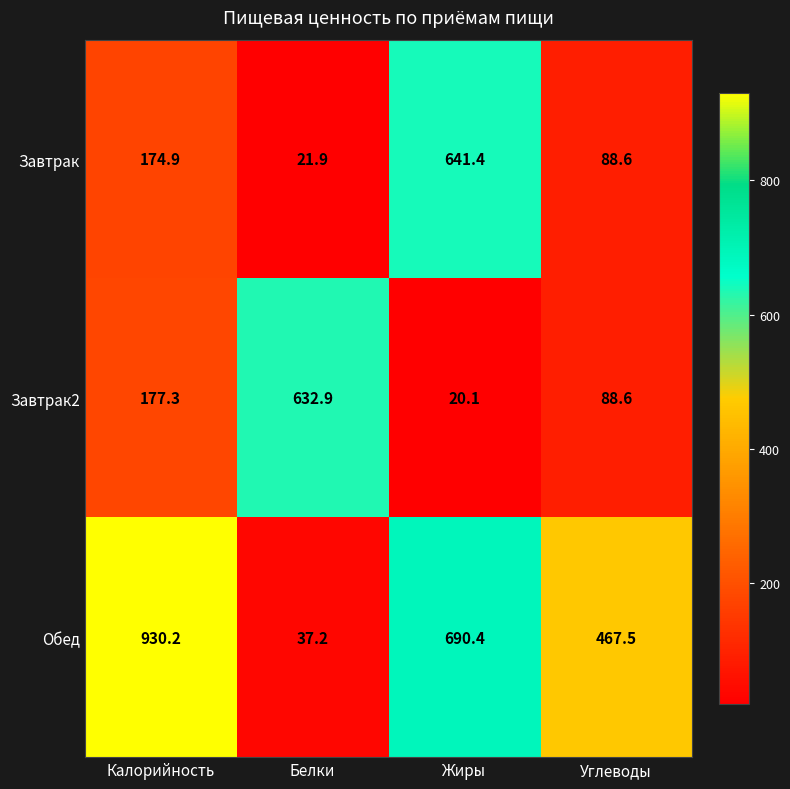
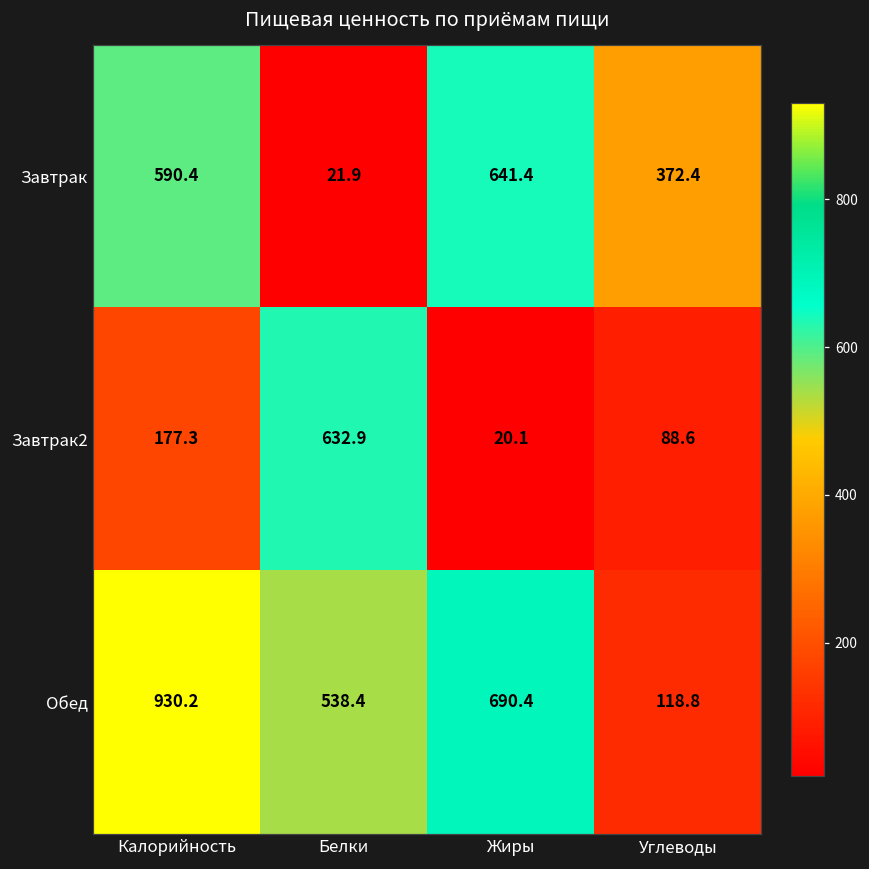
Завтрак, Калорийность: 174.9 -> 590.4
Завтрак, Углеводы: 88.6 -> 372.4
Обед, Белки: 37.2 -> 538.4
Обед, Углеводы: 467.5 -> 118.8
